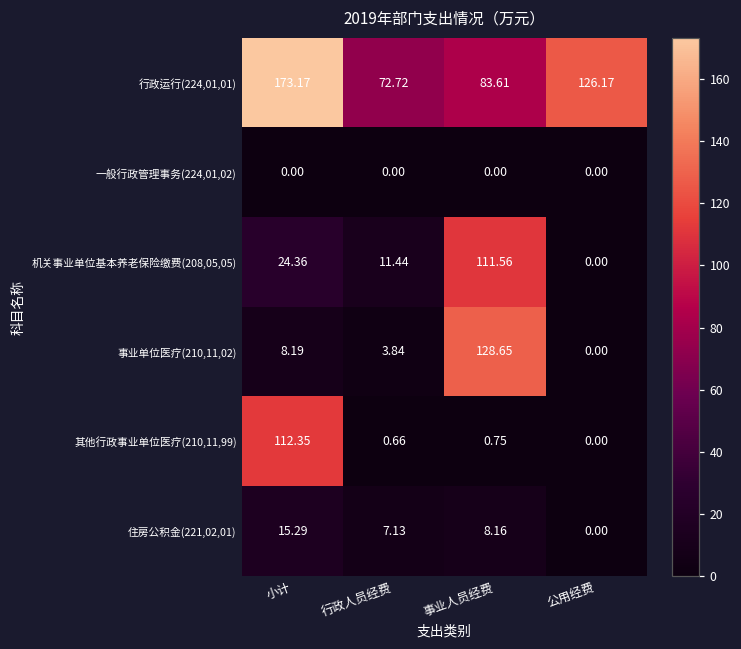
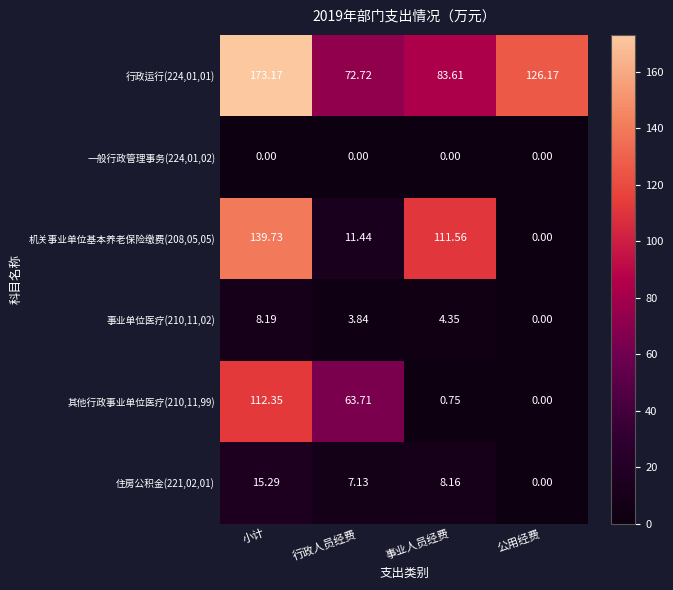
机关事业单位基本养老保险缴费(208,05,05), 小计: 24.36 -> 139.73
事业单位医疗(210,11,02), 事业人员经费: 128.65 -> 4.35
其他行政事业单位医疗(210,11,99), 行政人员经费: 0.66 -> 63.71
